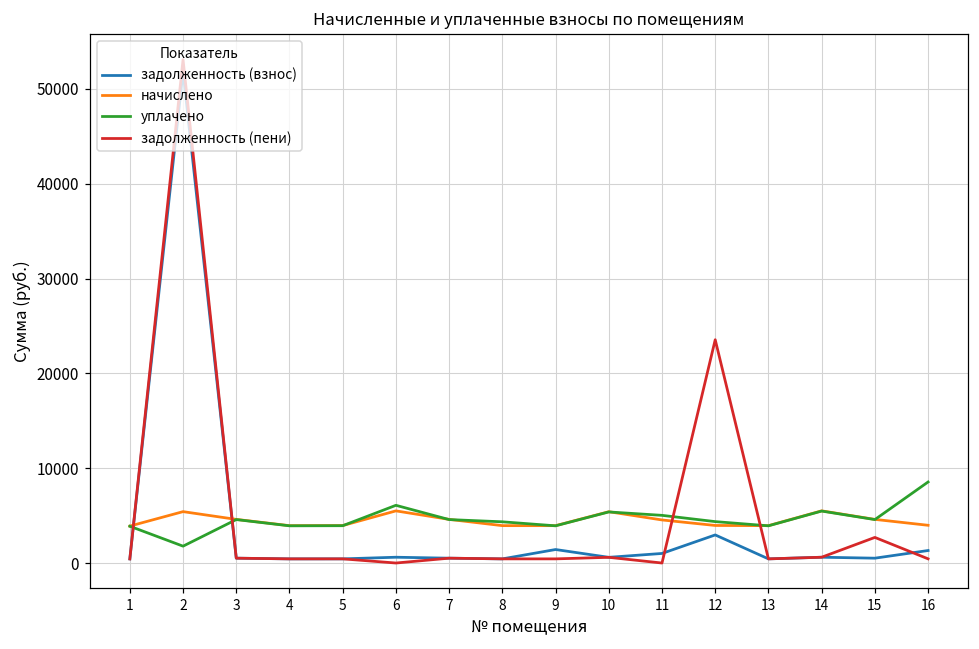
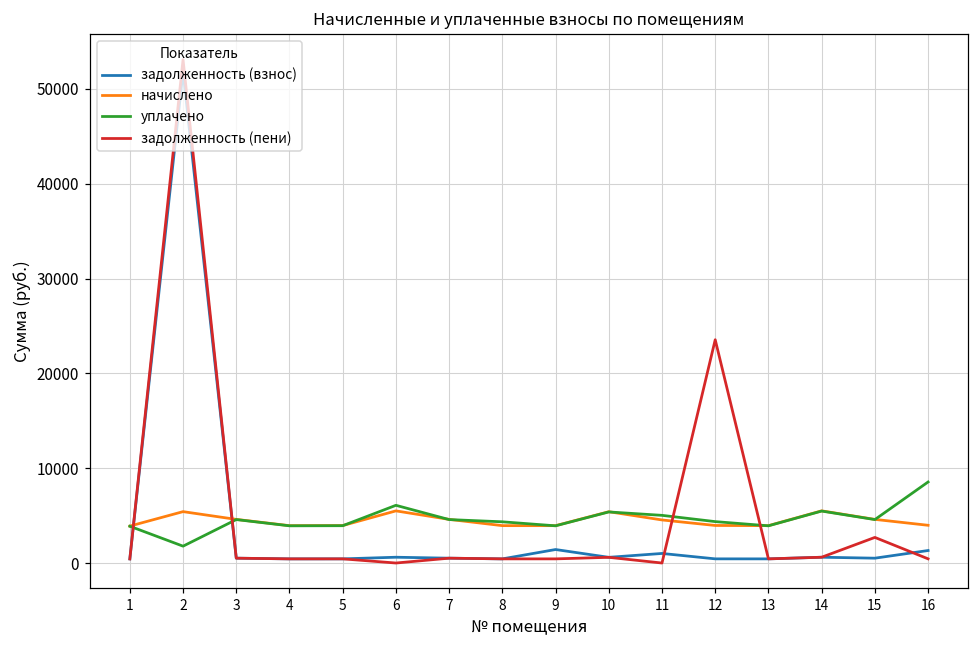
задолженность (взнос), 12: 3000 -> 0
